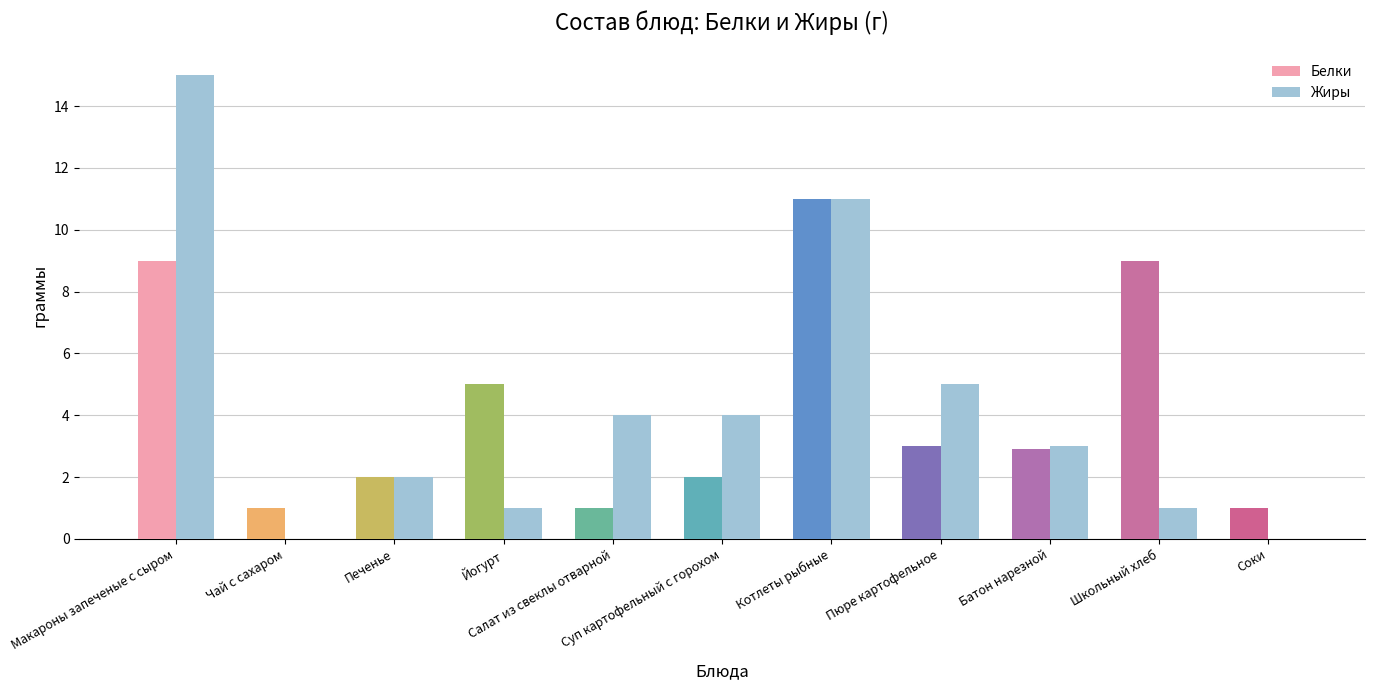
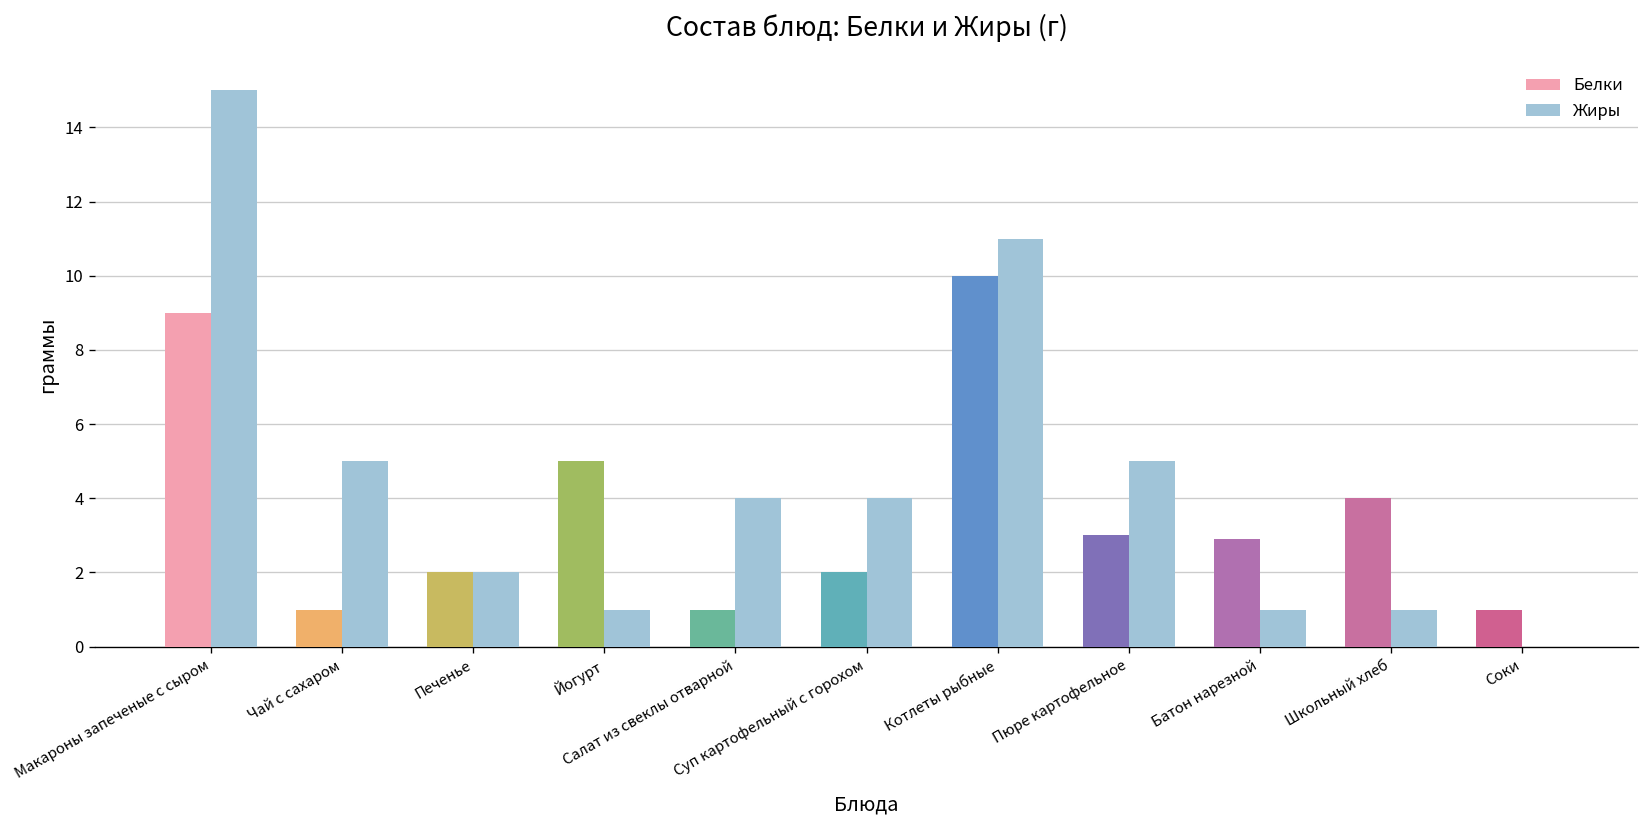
Жиры, Чай с сахаром: 0 -> 5
Белки, Котлеты рыбные: 11 -> 10
Жиры, Батон нарезной: 3 -> 1
Белки, Школьный хлеб: 9 -> 4
